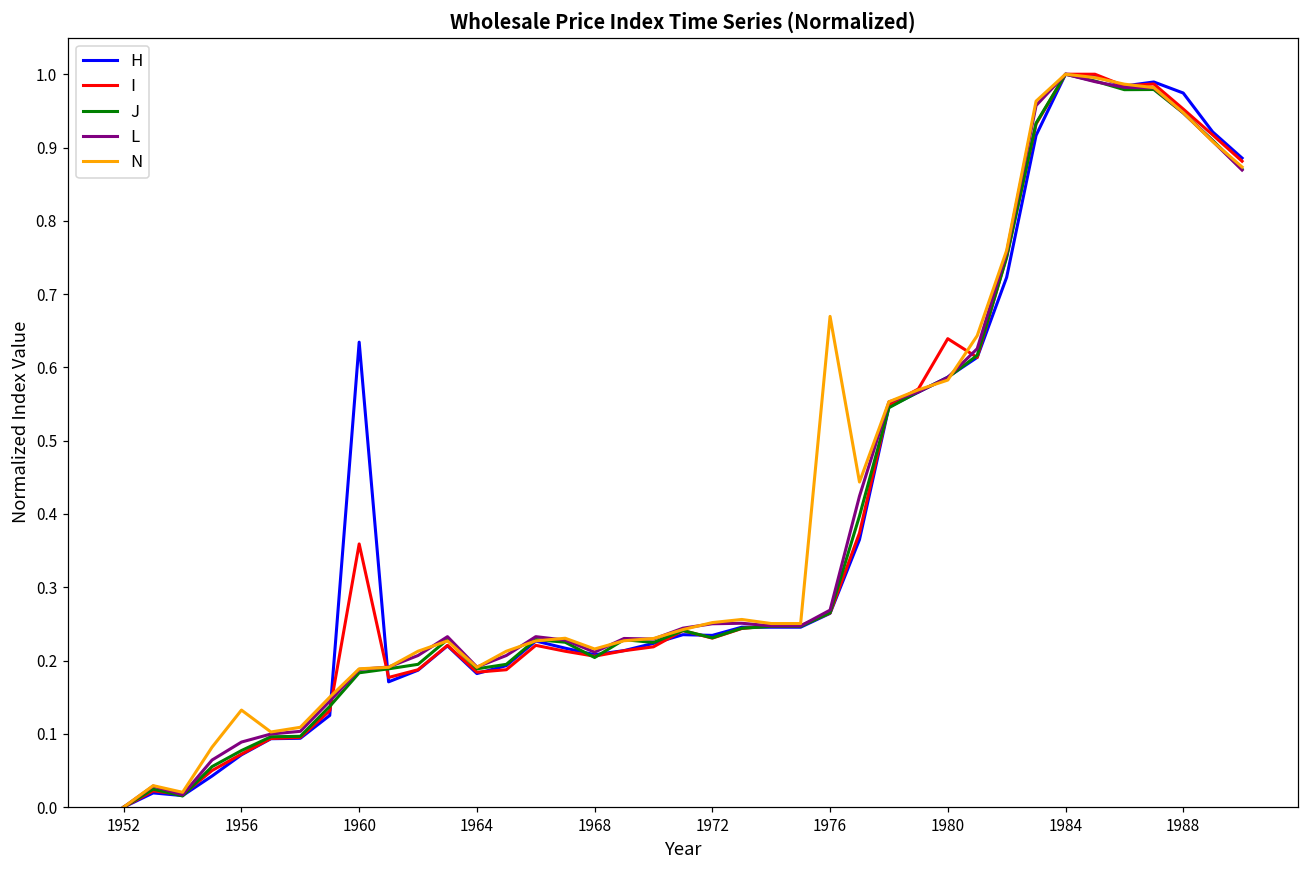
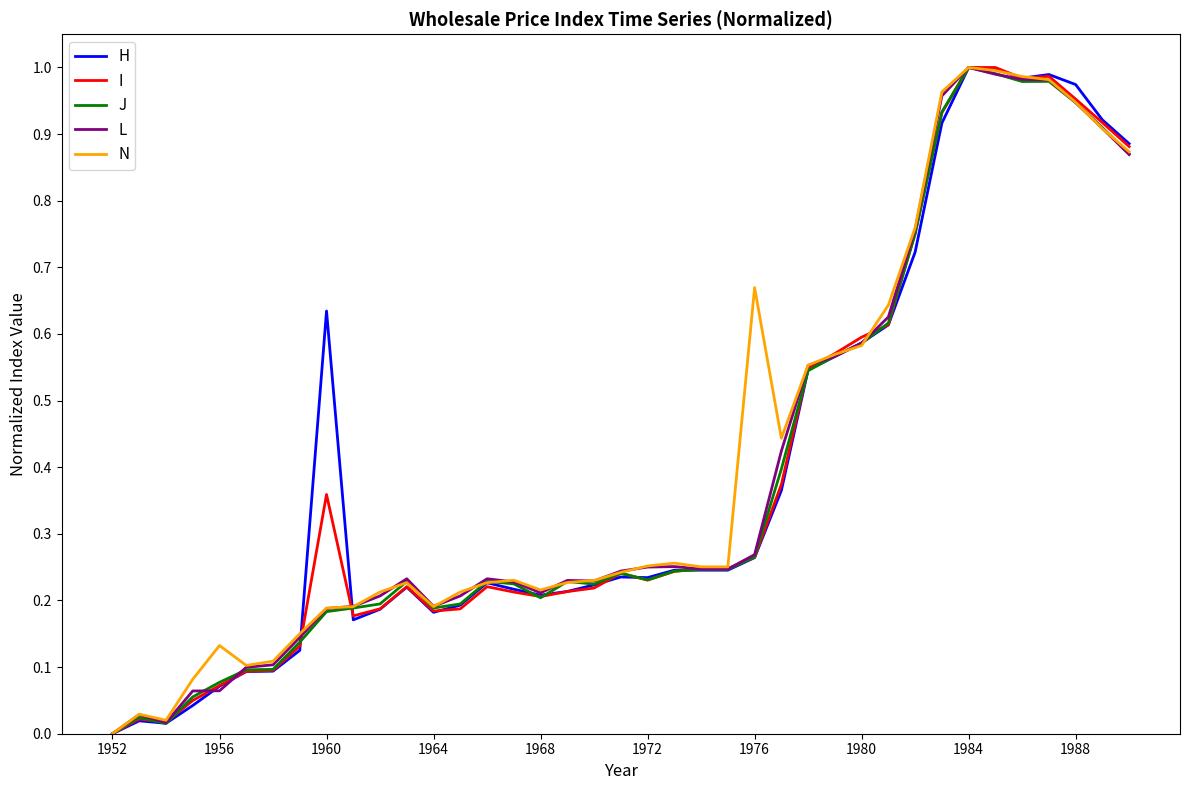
L, 1956: 0.09 -> 0.06
I, 1980: 0.64 -> 0.60
